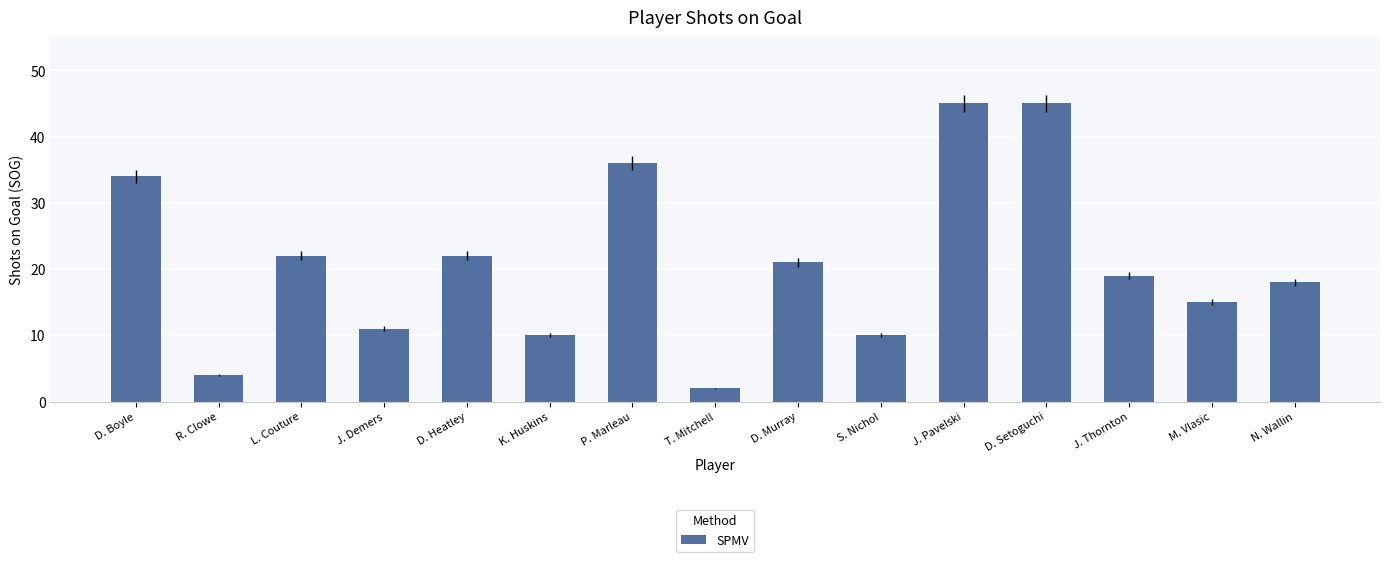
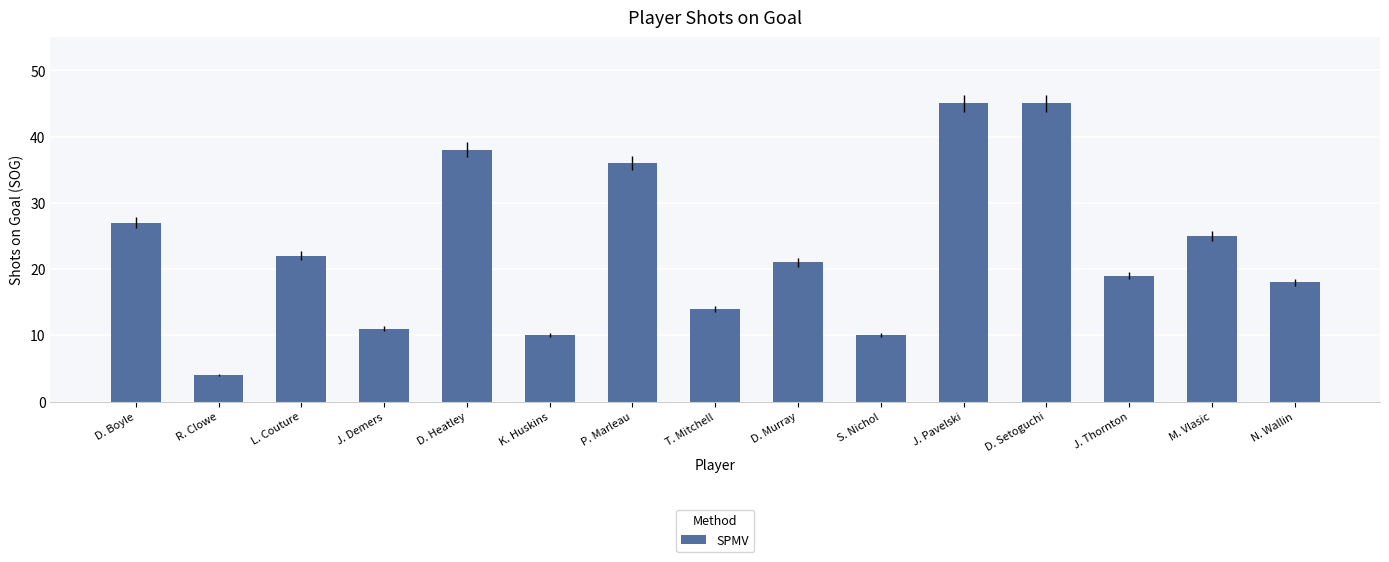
D. Boyle: 34 -> 27
D. Heatley: 22 -> 38
T. Mitchell: 2 -> 14
M. Vlasic: 15 -> 25
